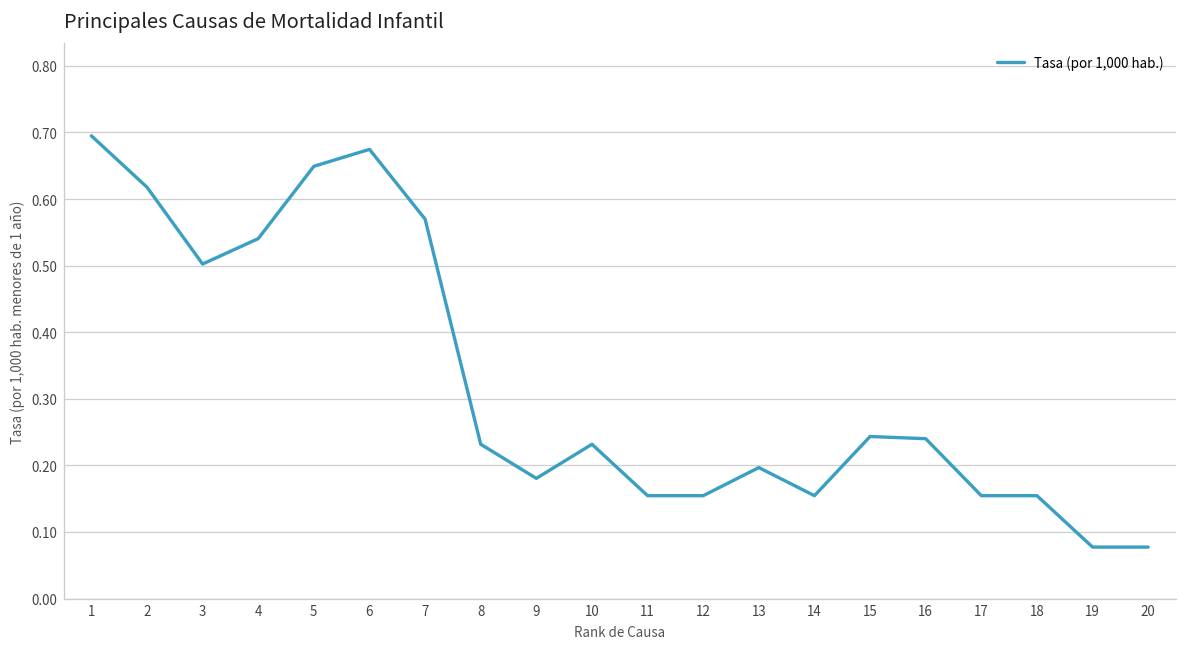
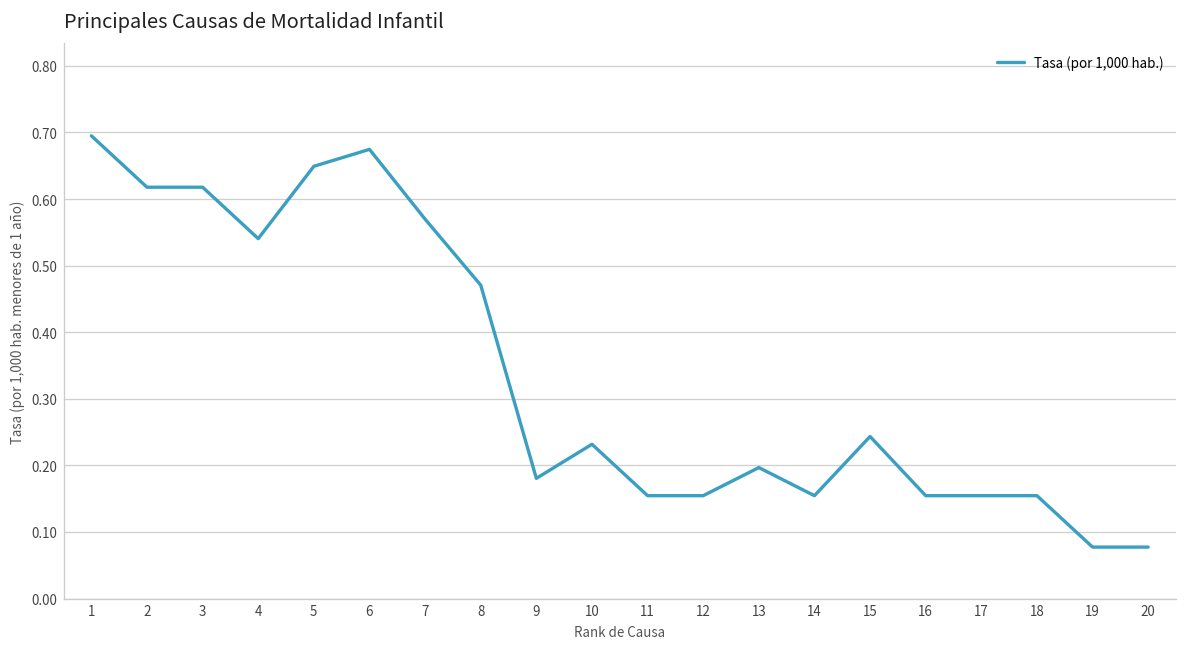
3: 0.50 -> 0.62
8: 0.23 -> 0.47
16: 0.24 -> 0.15
